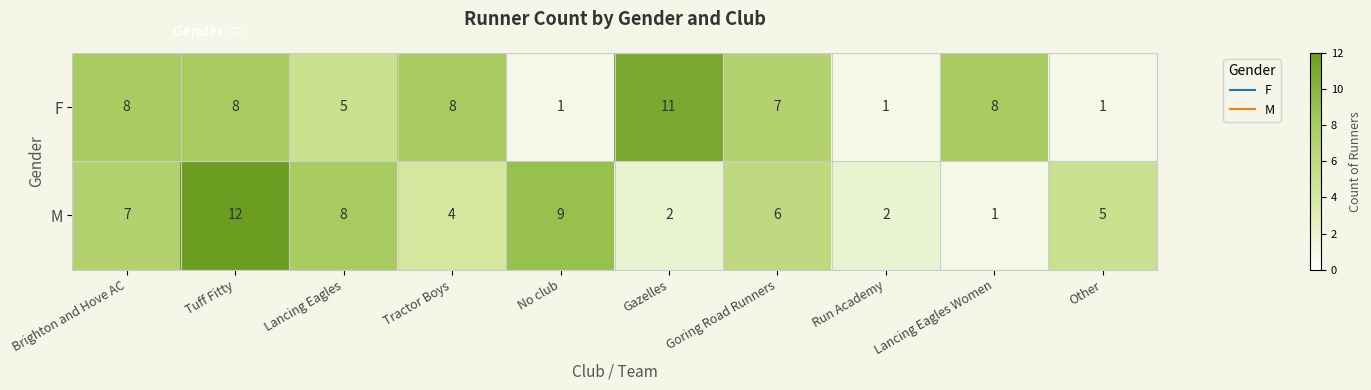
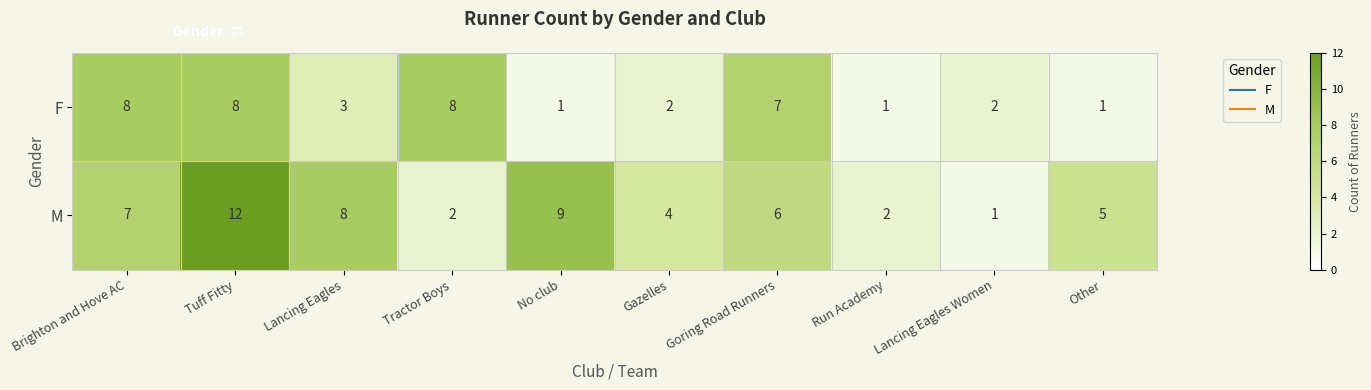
F, Lancing Eagles: 5 -> 3
F, Gazelles: 11 -> 2
F, Lancing Eagles Women: 8 -> 2
M, Tractor Boys: 4 -> 2
M, Gazelles: 2 -> 4
